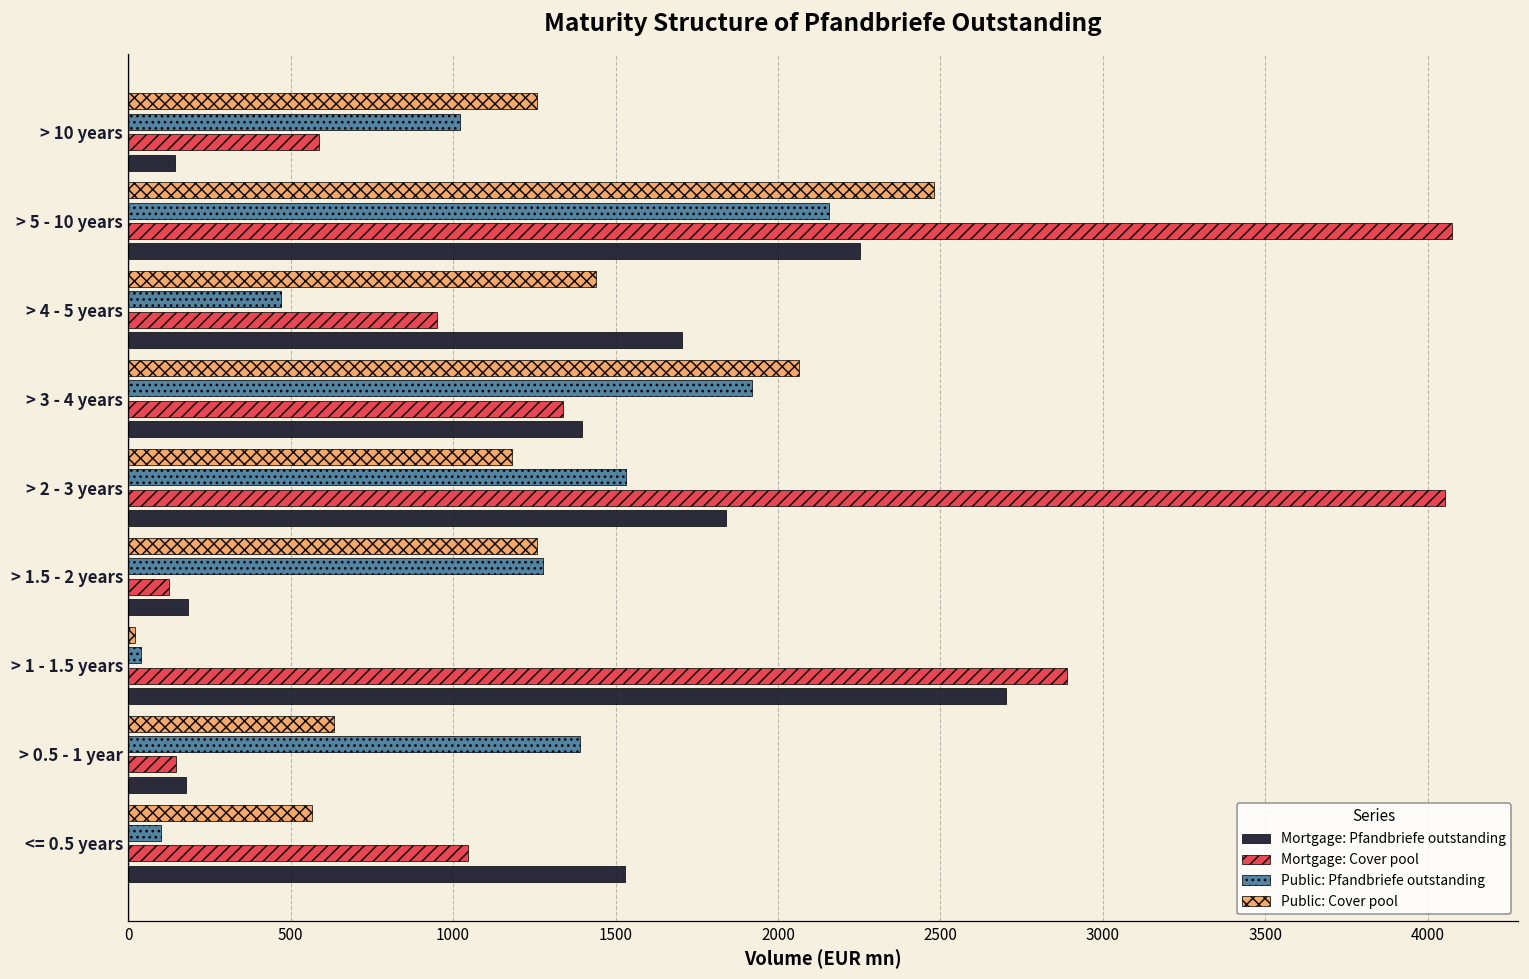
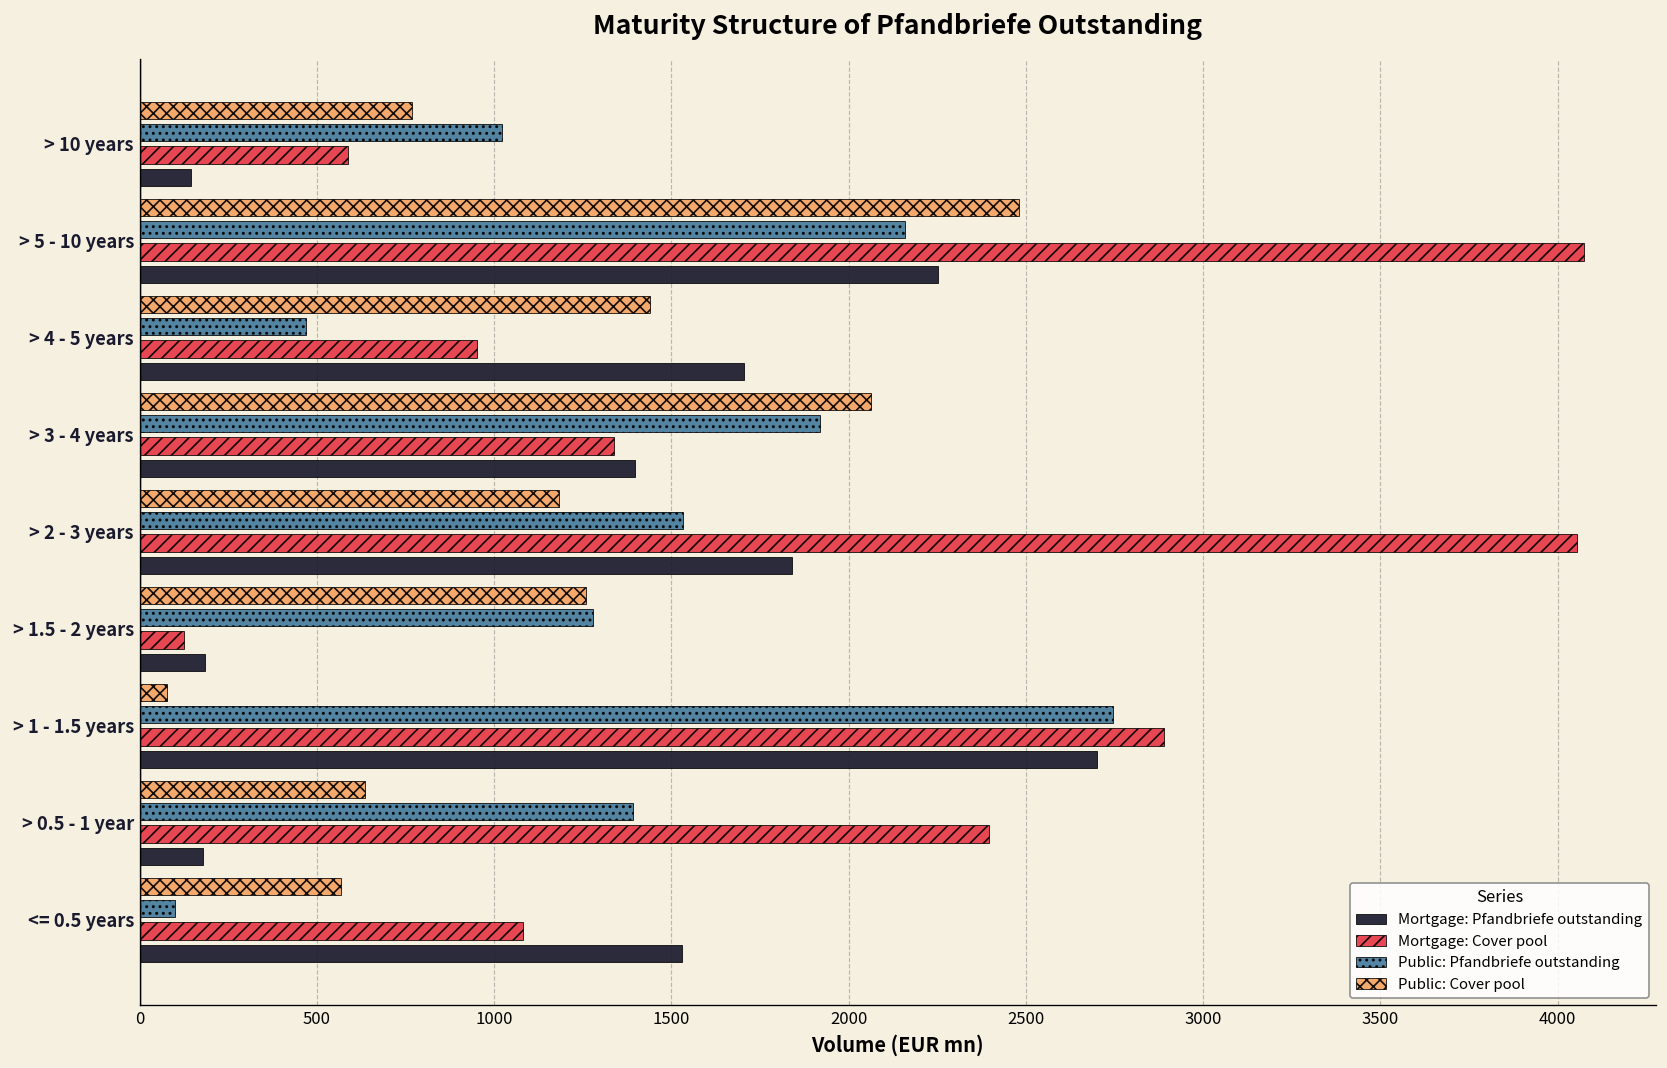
Public: Cover pool, > 10 years: 1260 -> 770
Public: Cover pool, > 1 - 1.5 years: 20 -> 80
Public: Pfandbriefe outstanding, > 1 - 1.5 years: 40 -> 2750
Mortgage: Cover pool, > 0.5 - 1 year: 150 -> 2400
Mortgage: Cover pool, <= 0.5 years: 1050 -> 1080
